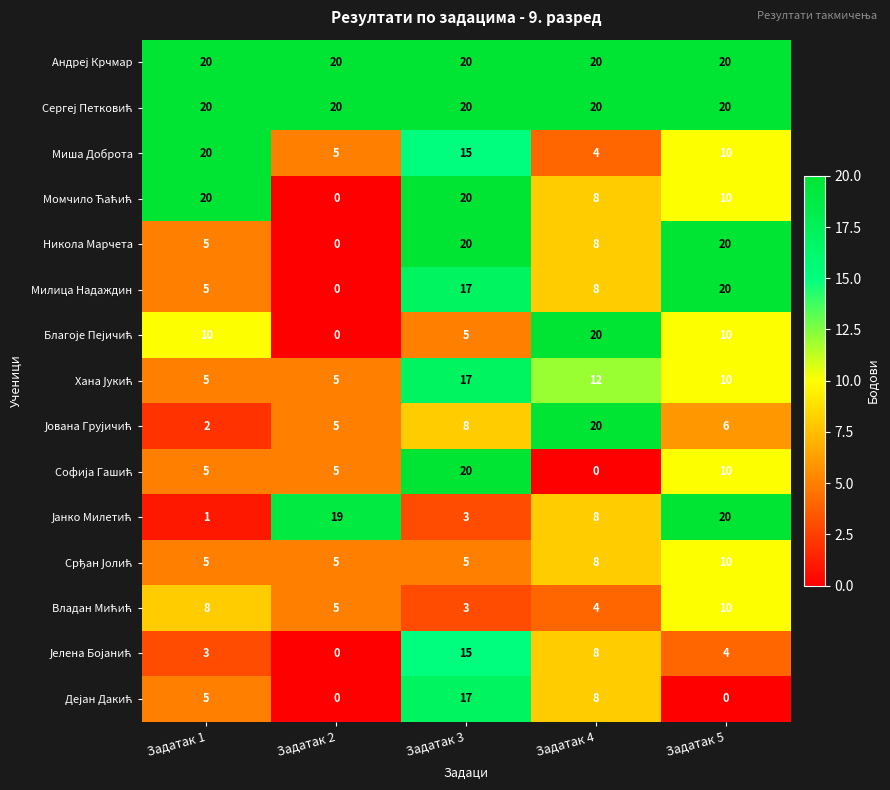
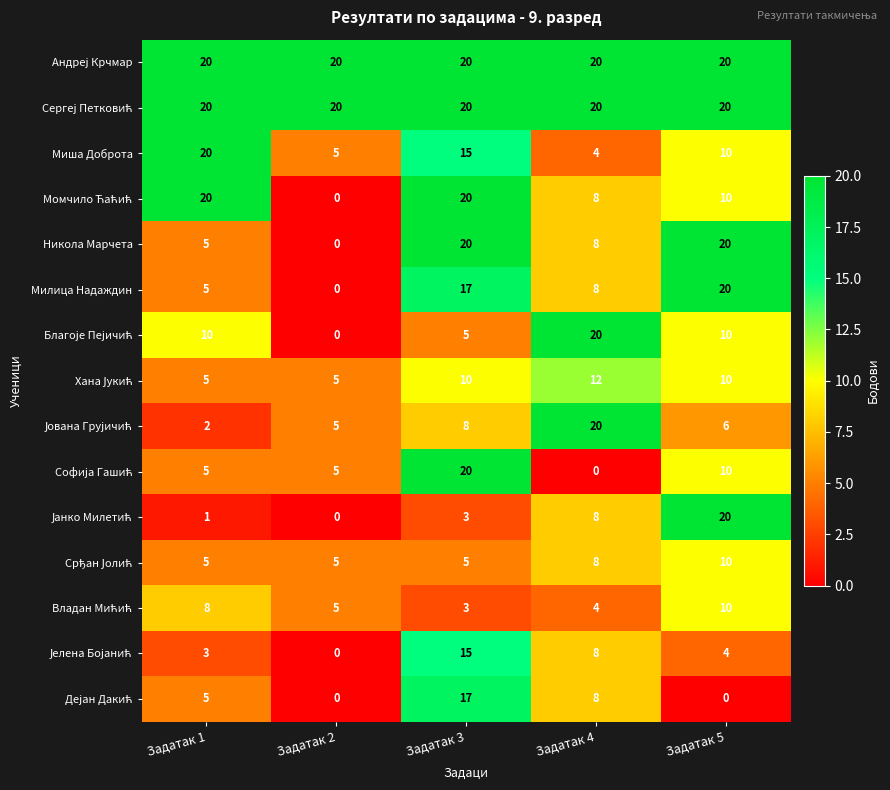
Хана Јукић, Задатак 3: 17 -> 10
Јанко Милетић, Задатак 2: 19 -> 0
